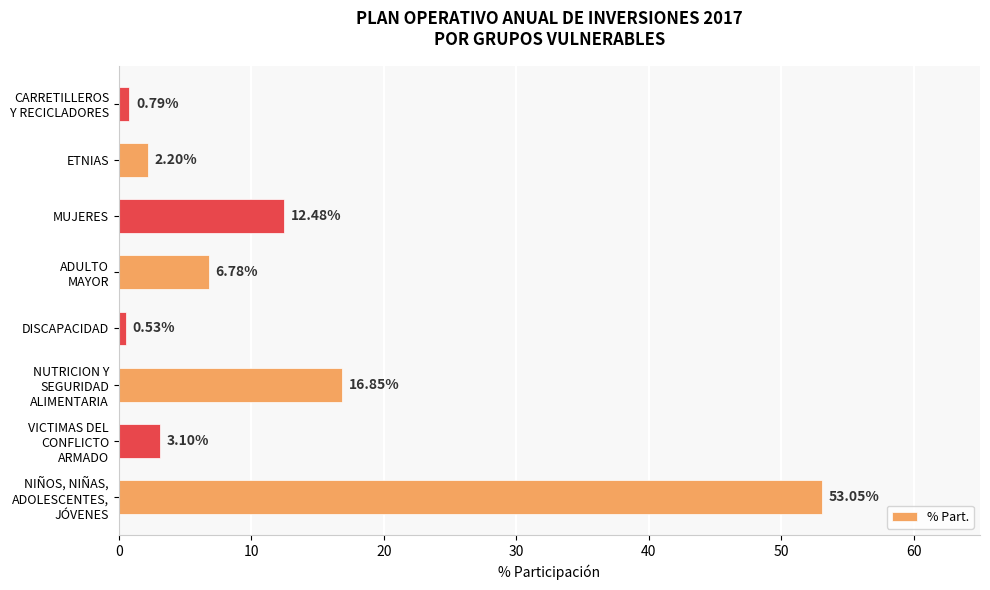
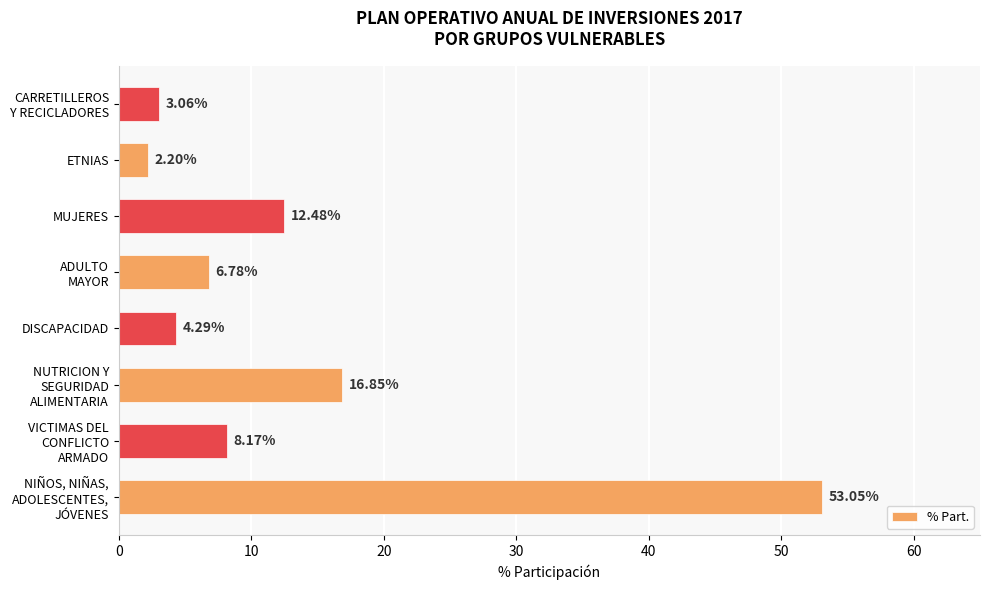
CARRETILLEROS Y RECICLADORES: 0.79% -> 3.06%
DISCAPACIDAD: 0.53% -> 4.29%
VICTIMAS DEL CONFLICTO ARMADO: 3.10% -> 8.17%
